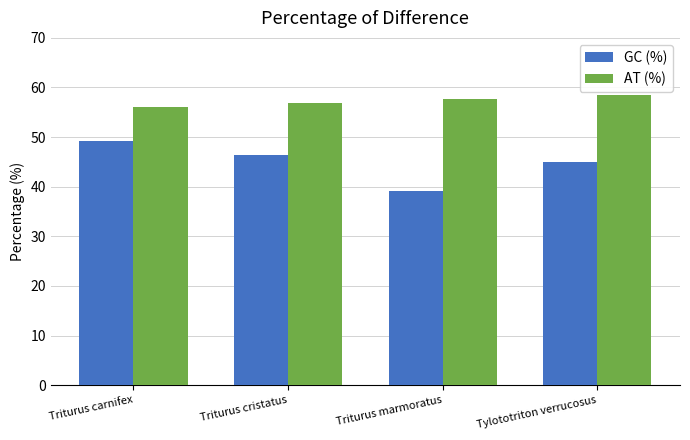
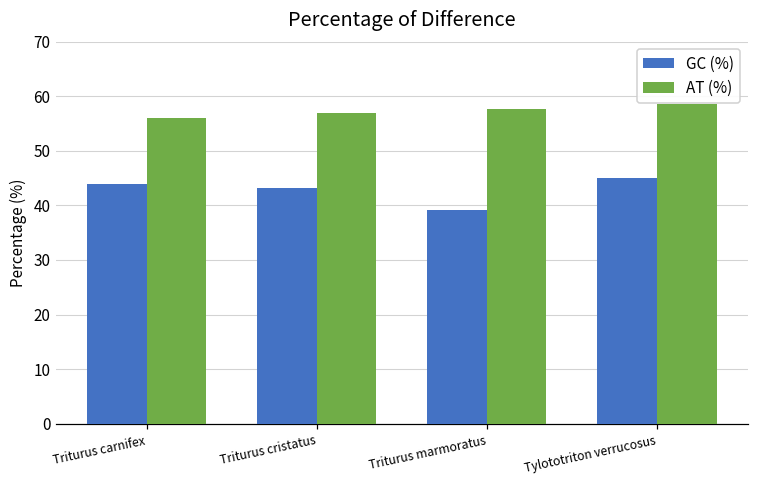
GC (%), Triturus carnifex: 49 -> 44
GC (%), Triturus cristatus: 46 -> 43
